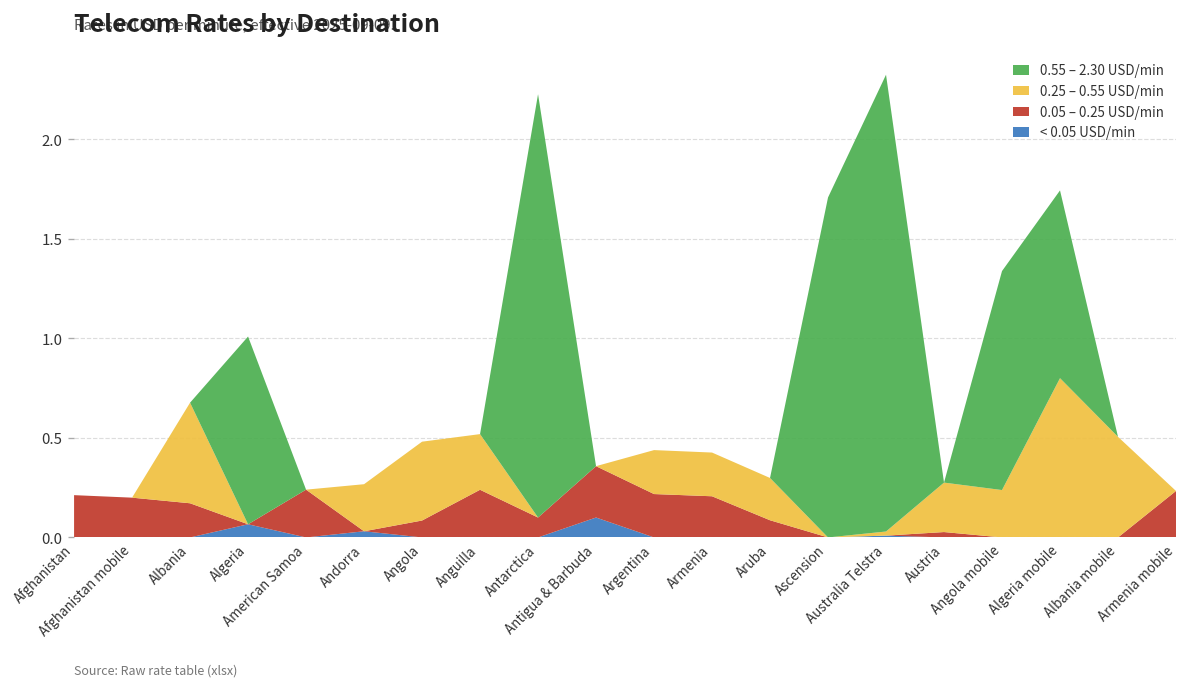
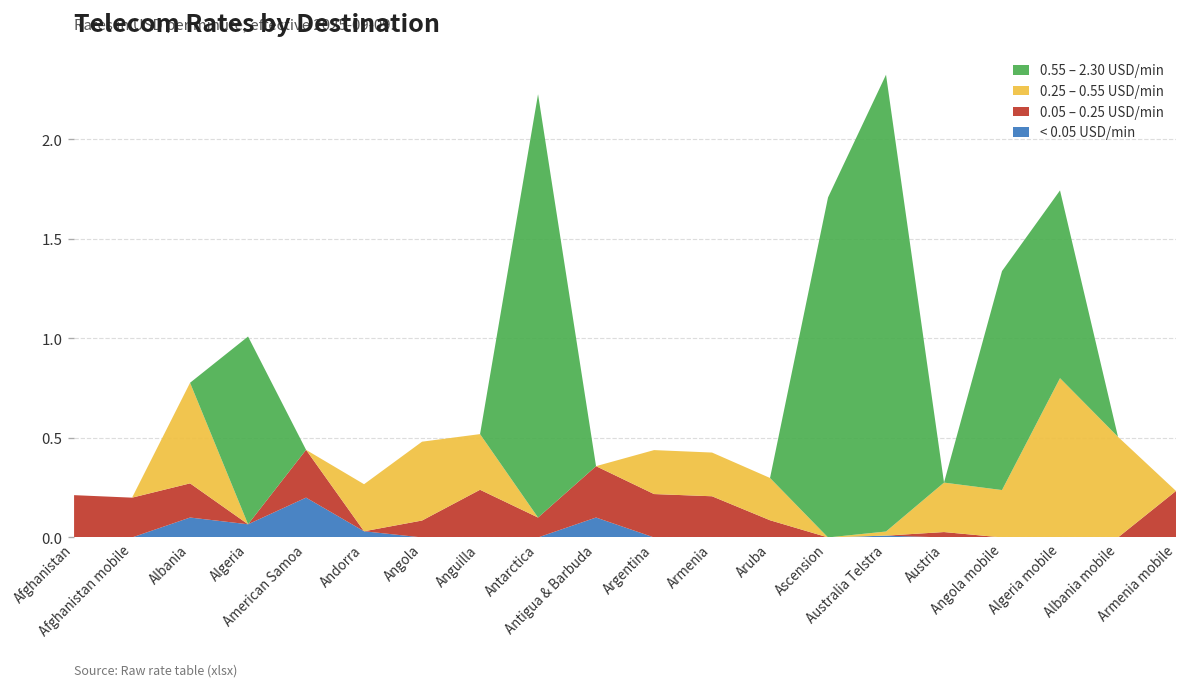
< 0.05 USD/min, Albania: 0.0 -> 0.1
< 0.05 USD/min, American Samoa: 0.0 -> 0.2
